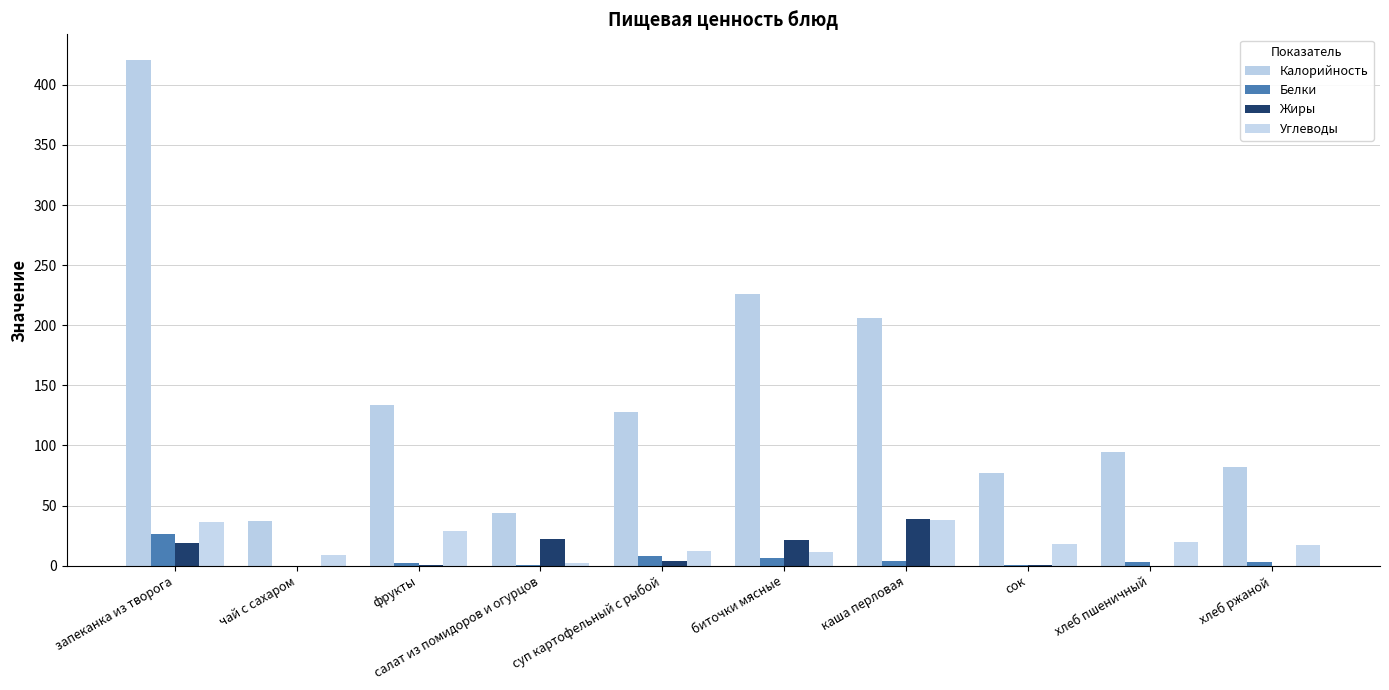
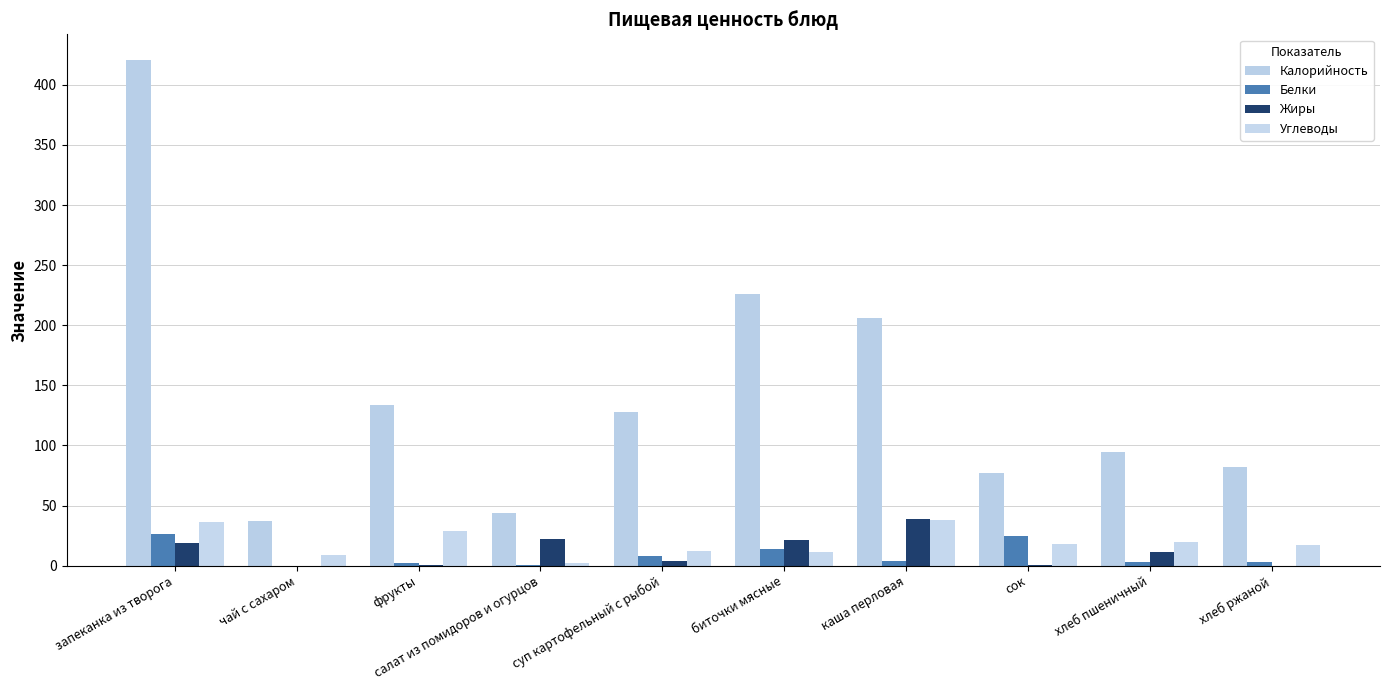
Белки, биточки мясные: 6 -> 14
Белки, сок: 1 -> 25
Жиры, хлеб пшеничный: 0 -> 11
